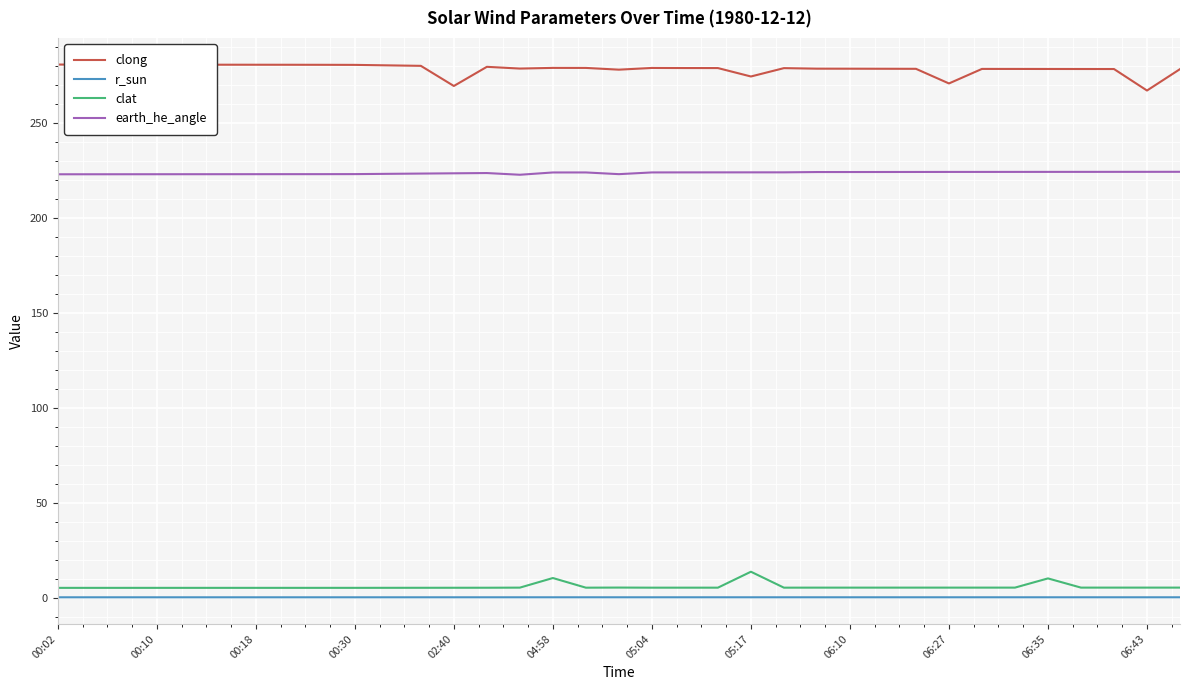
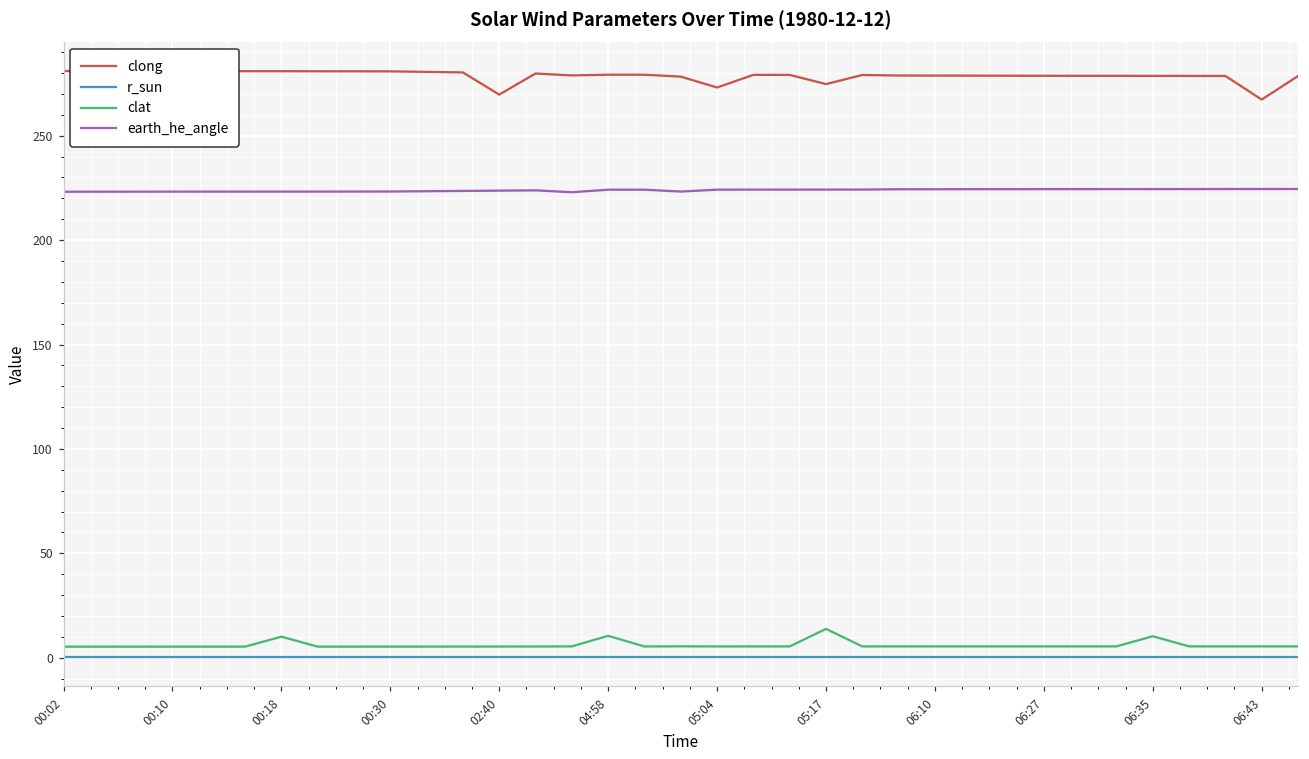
clat, 00:18: 5 -> 10
clong, 05:04: 279 -> 273
clong, 06:27: 271 -> 279
